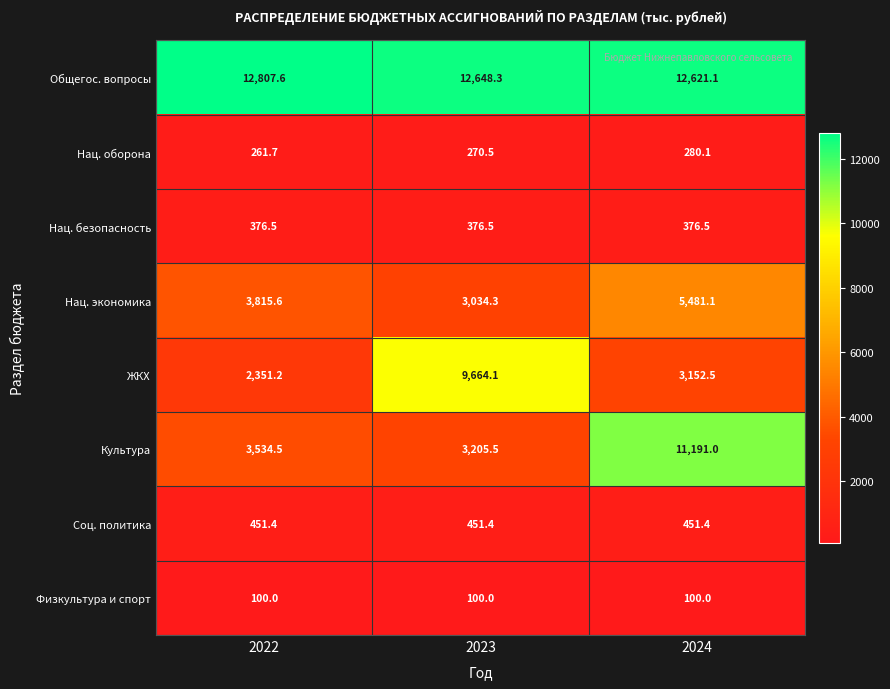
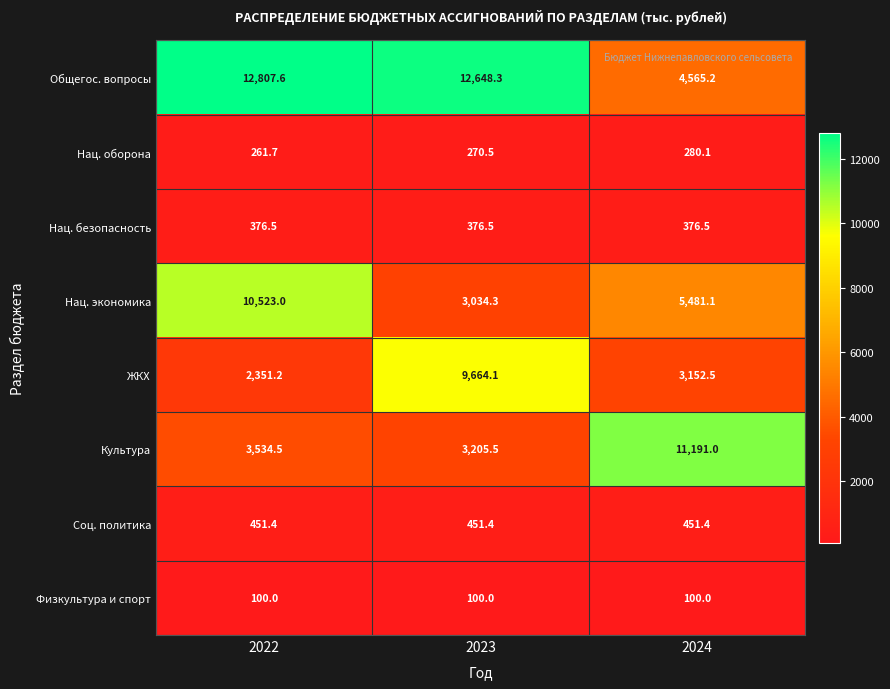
Общегос. вопросы, 2024: 12,621.1 -> 4,565.2
Нац. экономика, 2022: 3,815.6 -> 10,523.0
